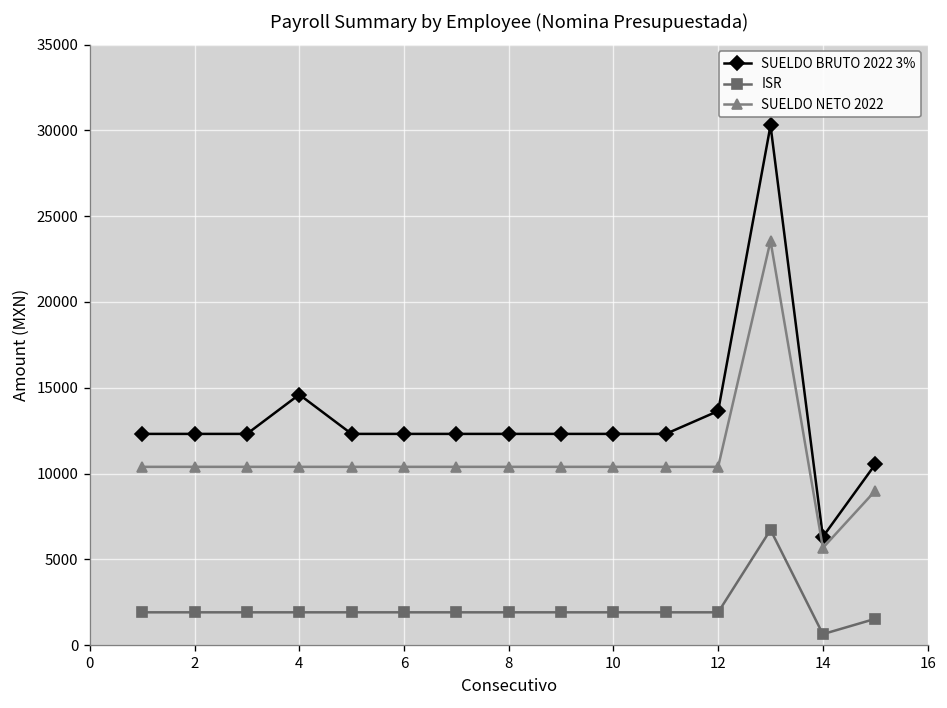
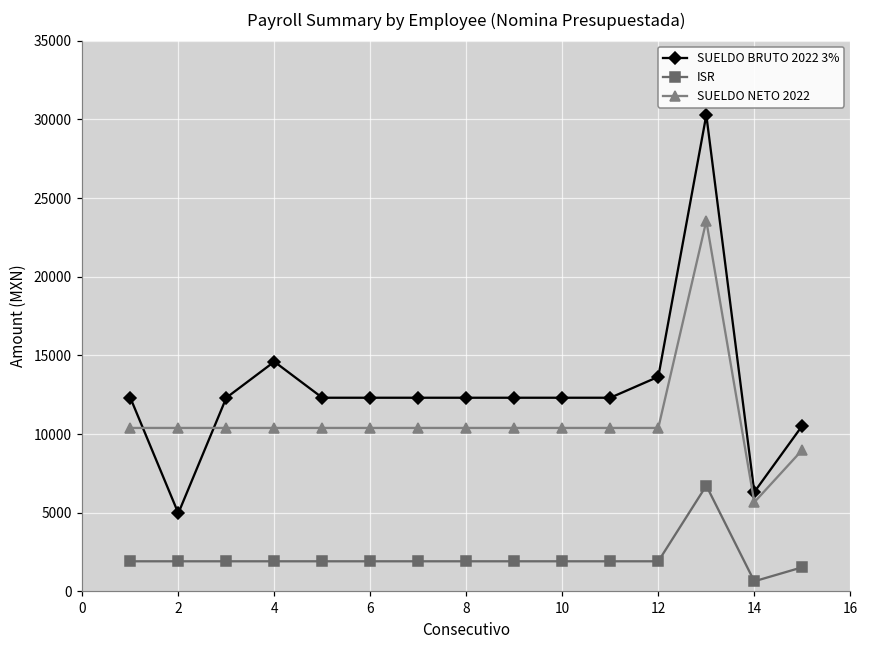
SUELDO BRUTO 2022 3%, 2: 12300 -> 5000
